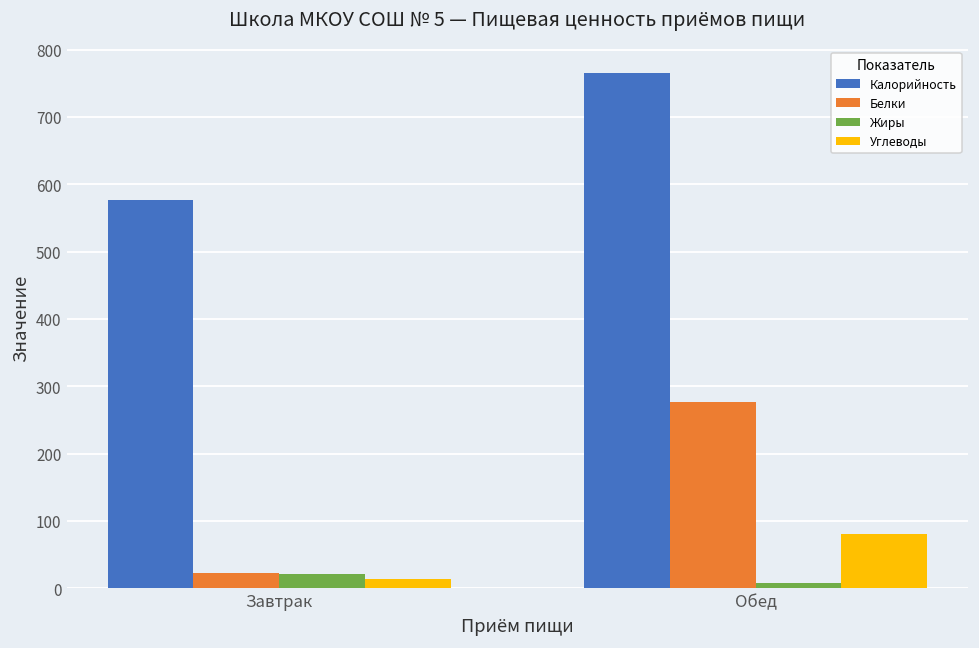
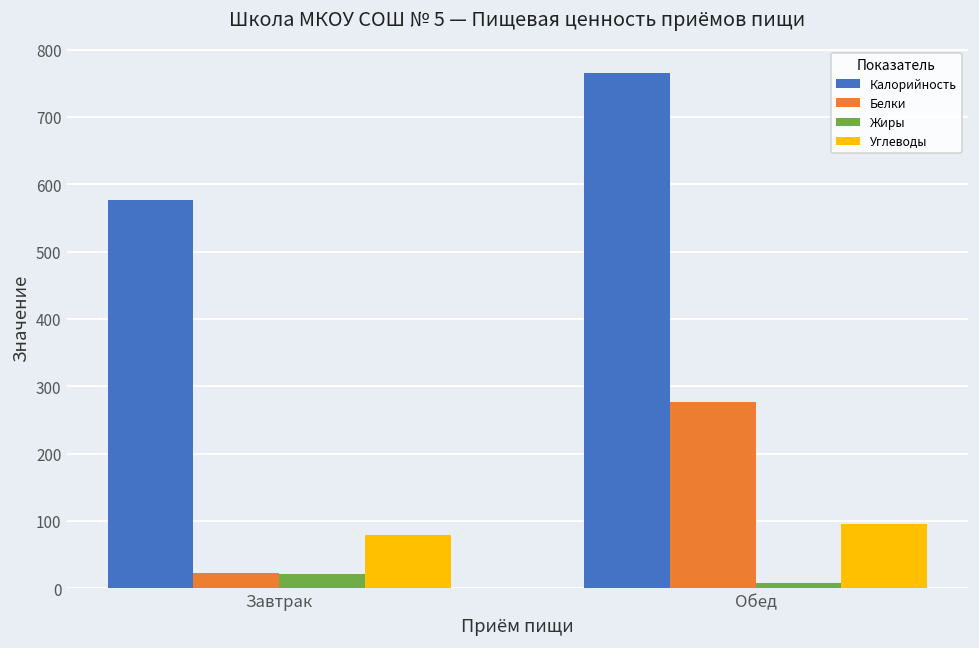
Углеводы, Завтрак: 10 -> 80
Углеводы, Обед: 80 -> 90
